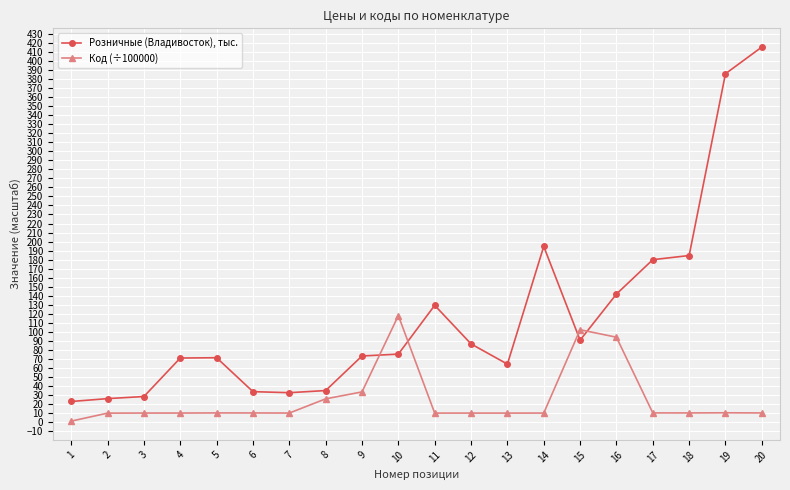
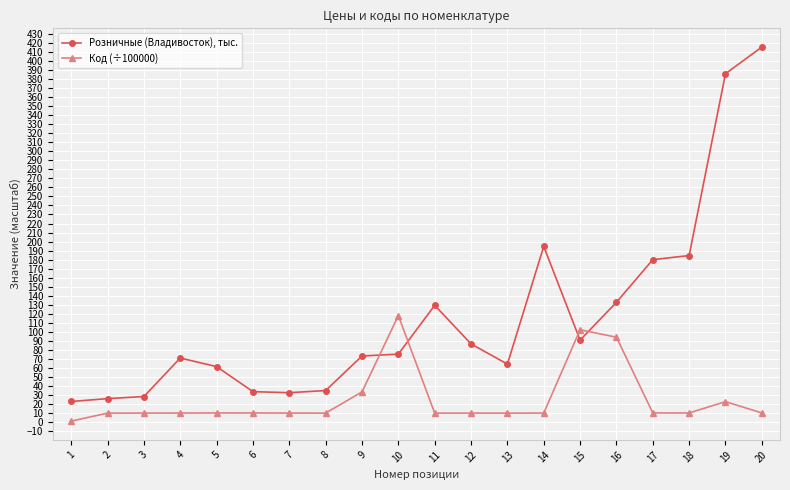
Розничные (Владивосток), тыс., 5: 70 -> 60
Код (÷100000), 8: 30 -> 10
Розничные (Владивосток), тыс., 16: 140 -> 130
Код (÷100000), 19: 10 -> 20
